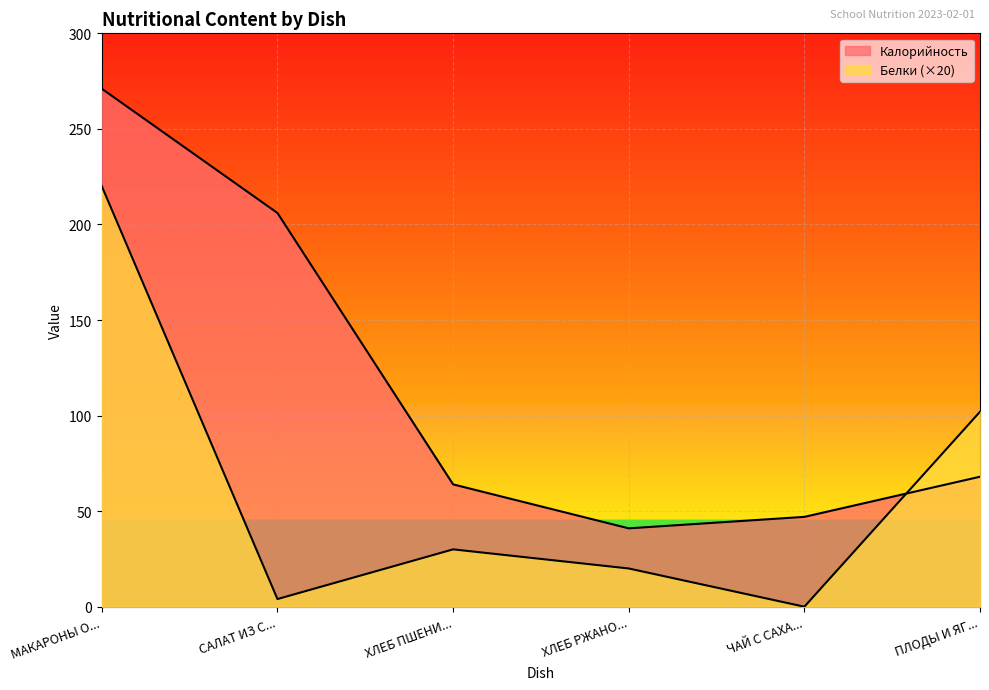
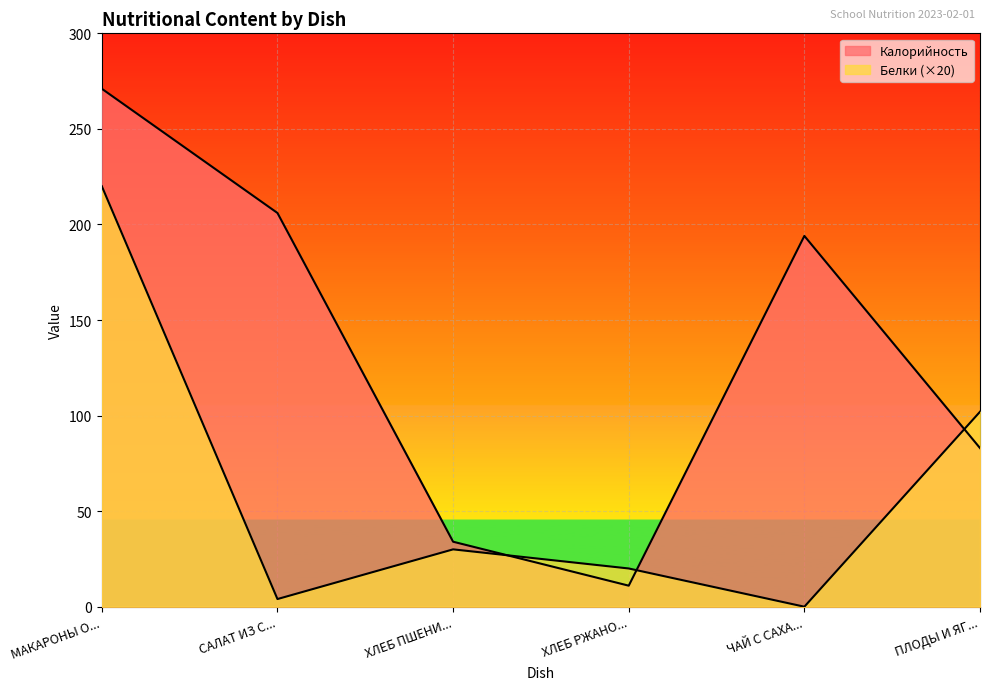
Калорийность, ХЛЕБ ПШЕНИ...: 64 -> 34
Калорийность, ХЛЕБ РЖАНО...: 41 -> 11
Калорийность, ЧАЙ С САХА...: 47 -> 194
Калорийность, ПЛОДЫ И ЯГ...: 68 -> 83
